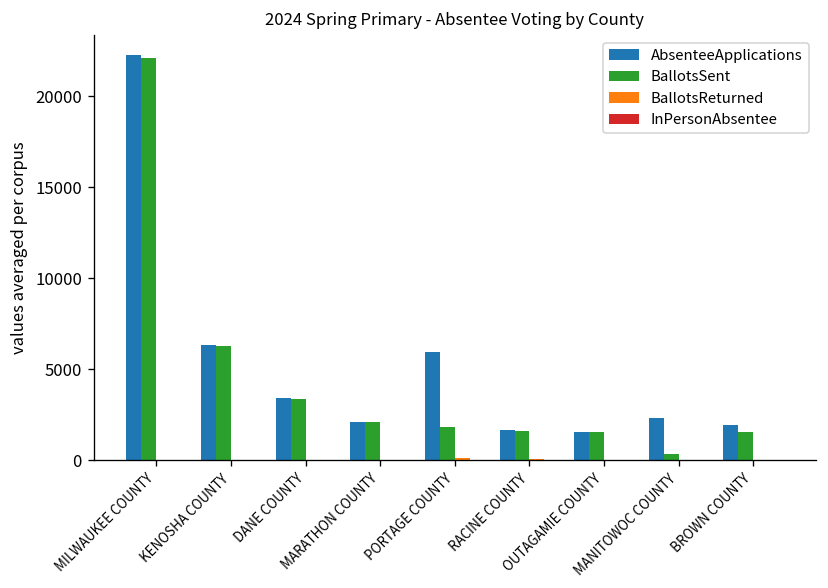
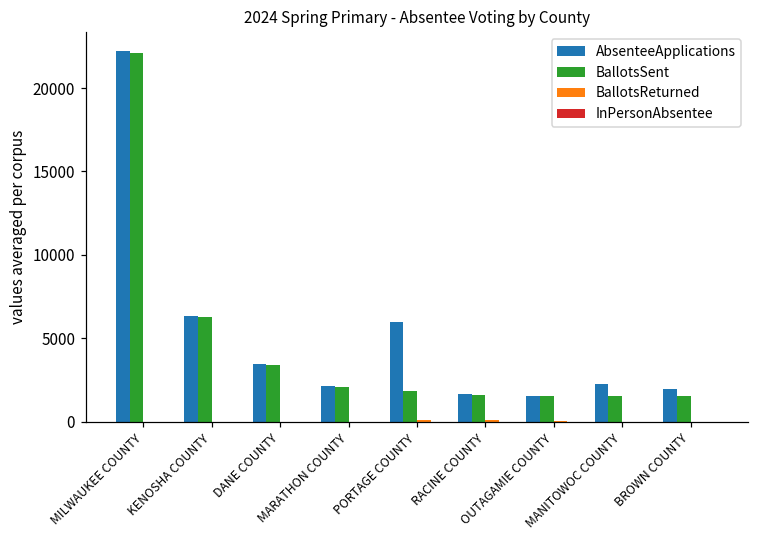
BallotsSent, MANITOWOC COUNTY: 300 -> 1500
